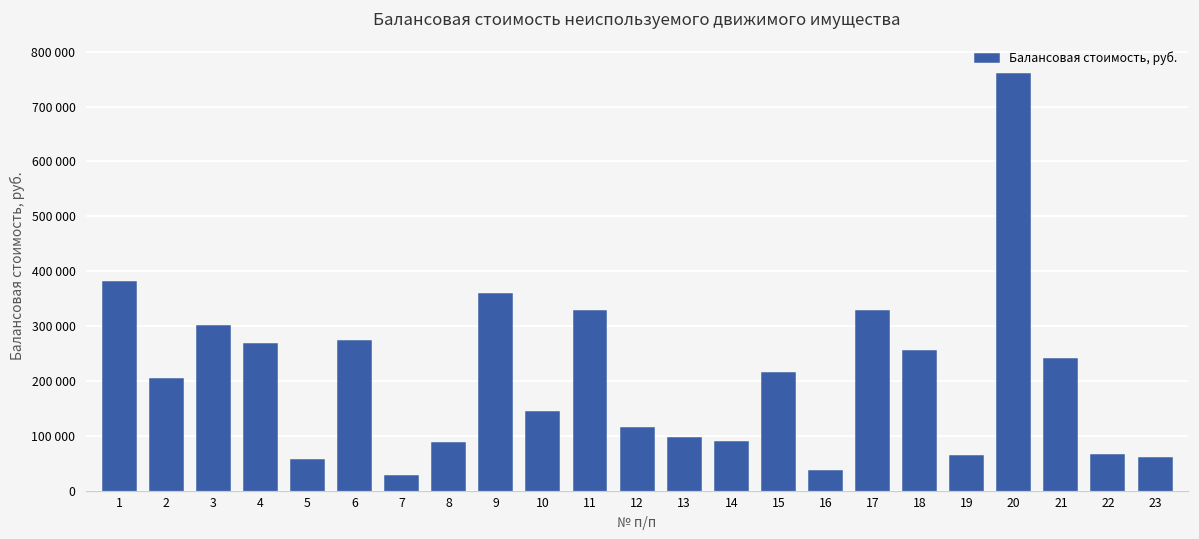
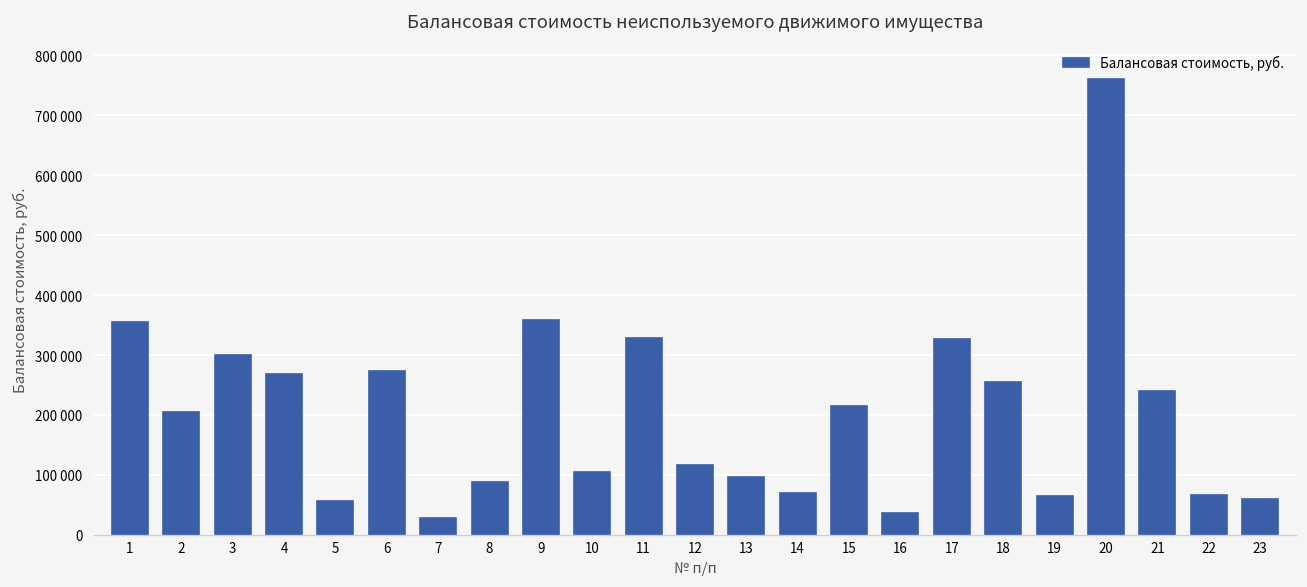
1: 380000 -> 360000
10: 150000 -> 100000
14: 90000 -> 70000
